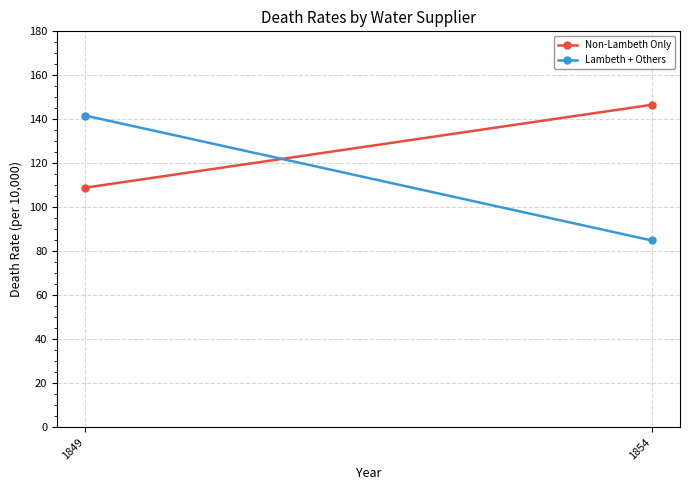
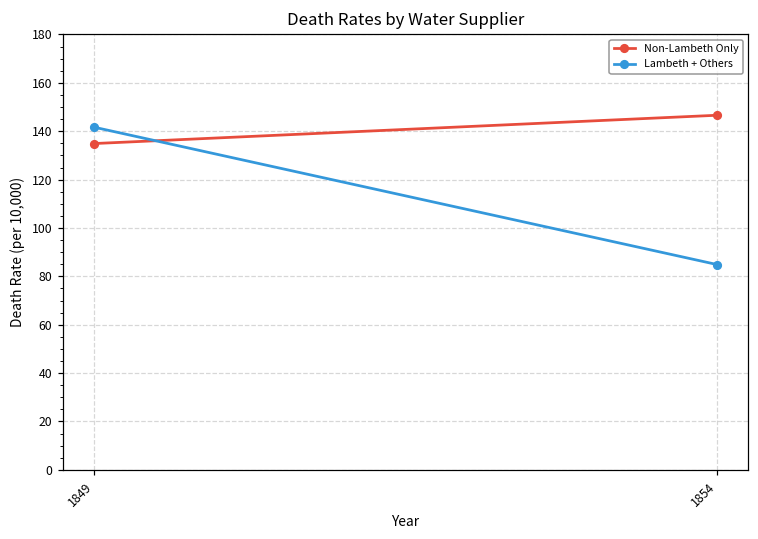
Non-Lambeth Only, 1849: 109 -> 135
